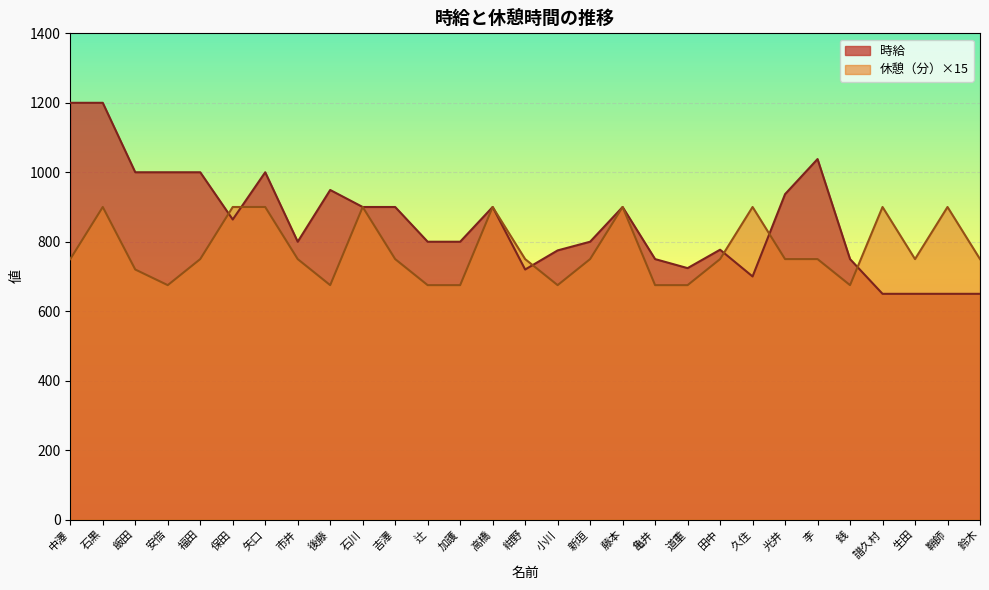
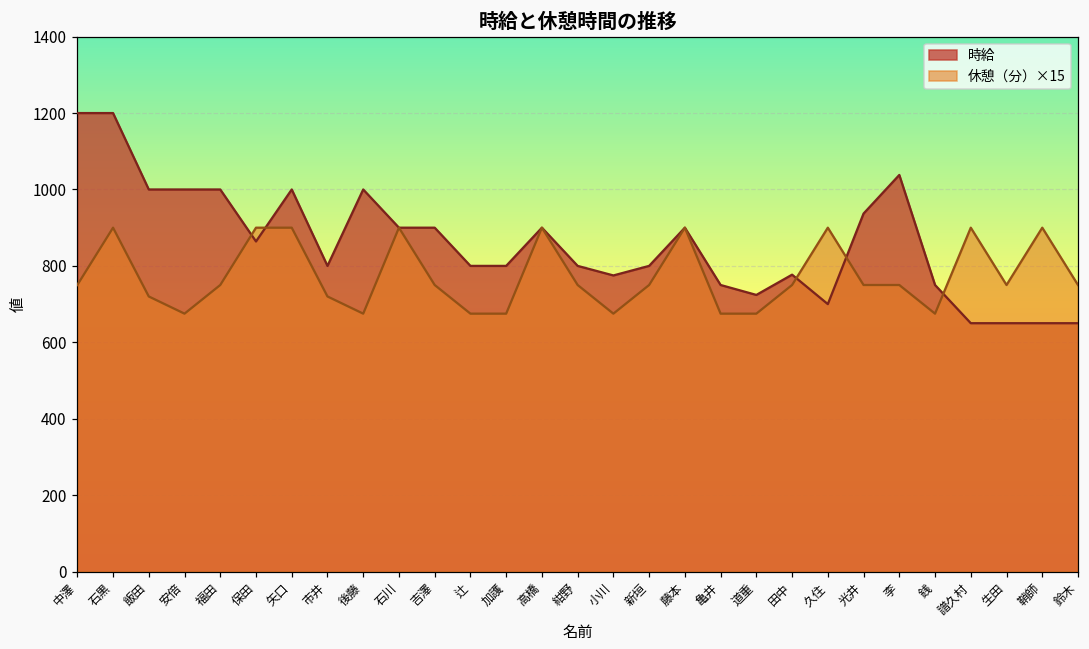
休憩（分）×15, 市井: 750 -> 720
時給, 後藤: 950 -> 1000
時給, 紺野: 720 -> 800
